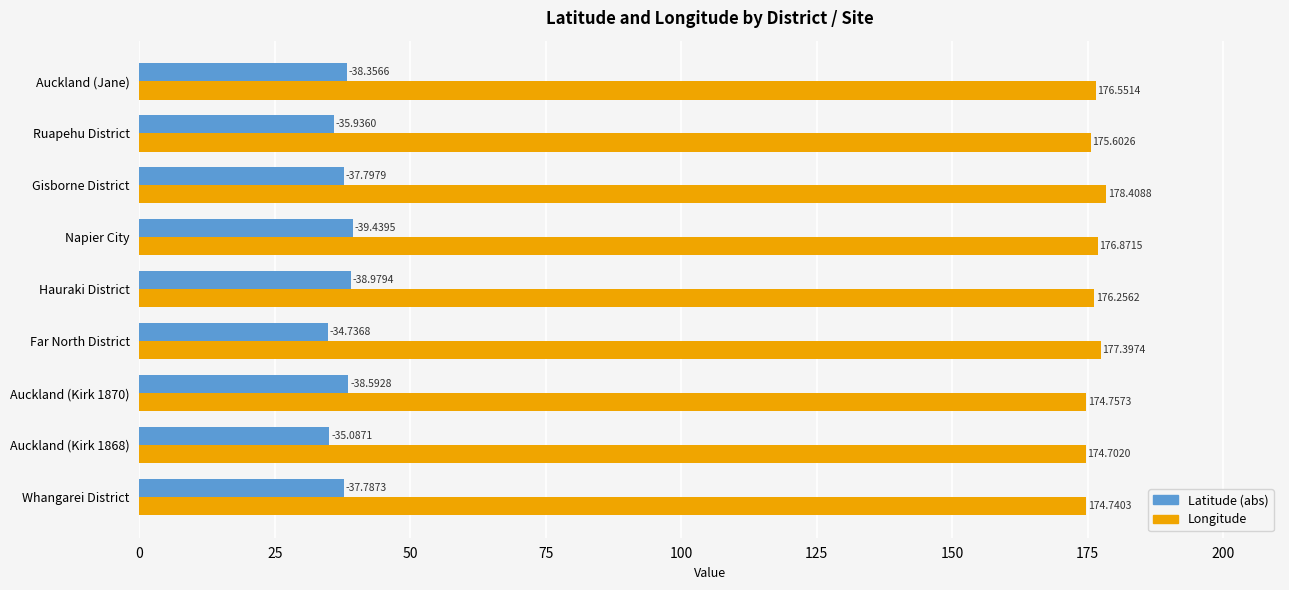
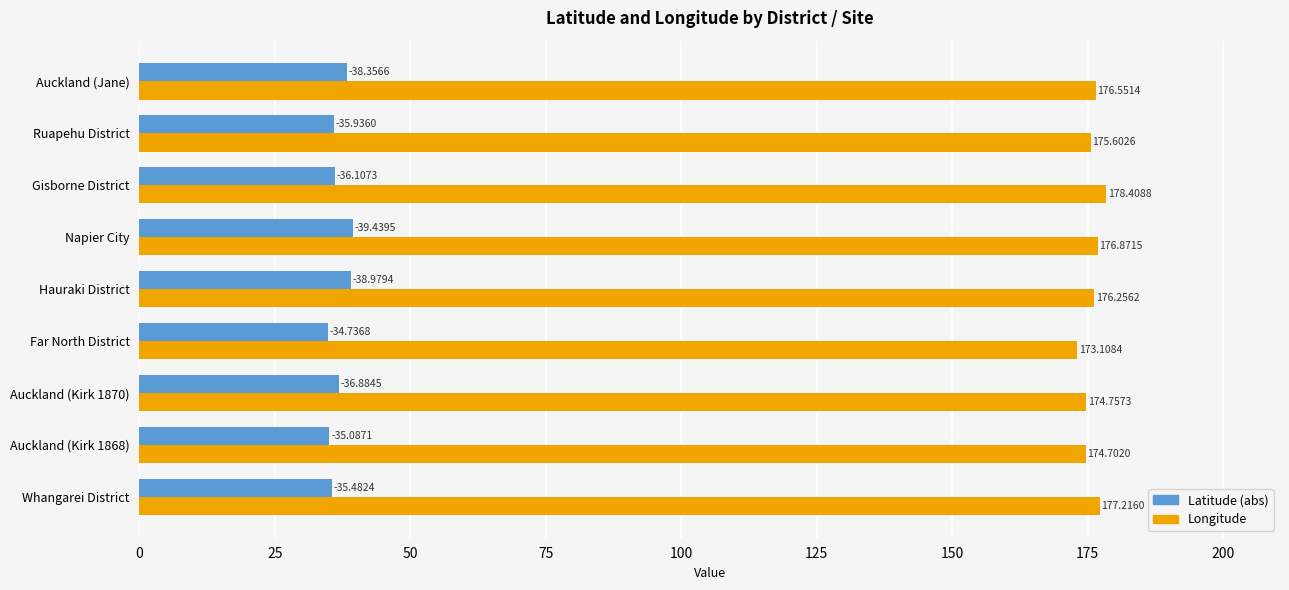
Latitude (abs), Gisborne District: -37.7979 -> -36.1073
Longitude, Far North District: 177.3974 -> 173.1084
Latitude (abs), Auckland (Kirk 1870): -38.5928 -> -36.8845
Latitude (abs), Whangarei District: -37.7873 -> -35.4824
Longitude, Whangarei District: 174.7403 -> 177.2160
